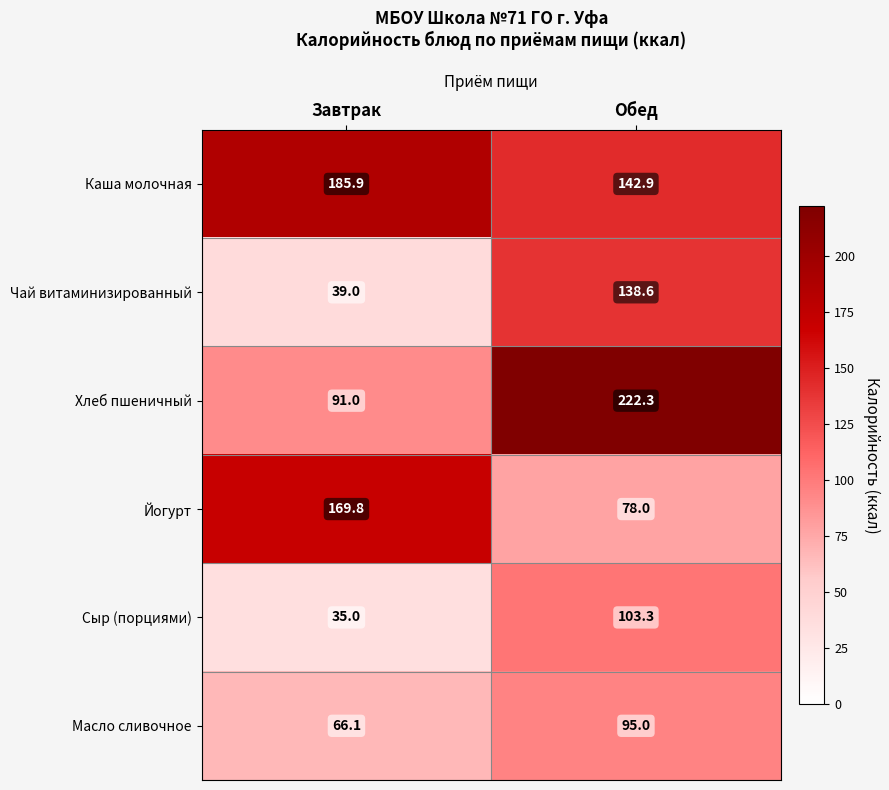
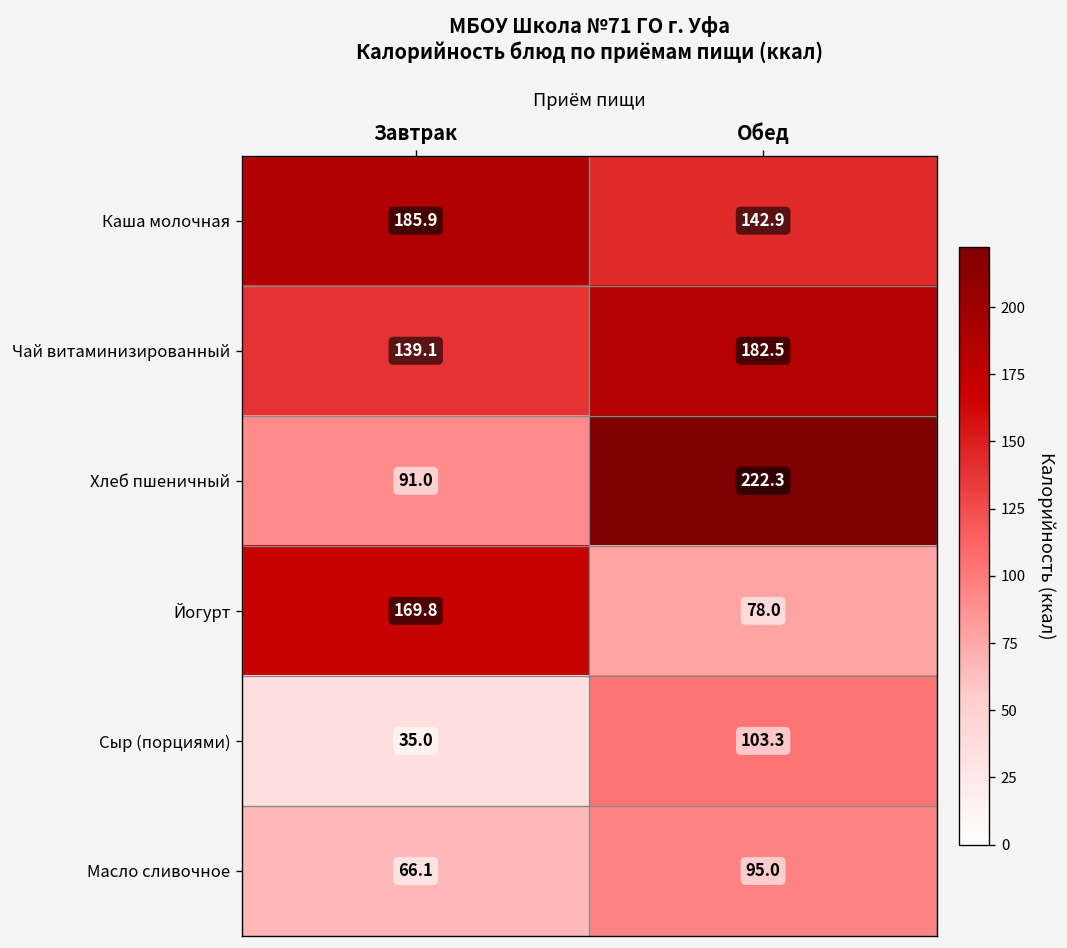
Чай витаминизированный, Завтрак: 39.0 -> 139.1
Чай витаминизированный, Обед: 138.6 -> 182.5
